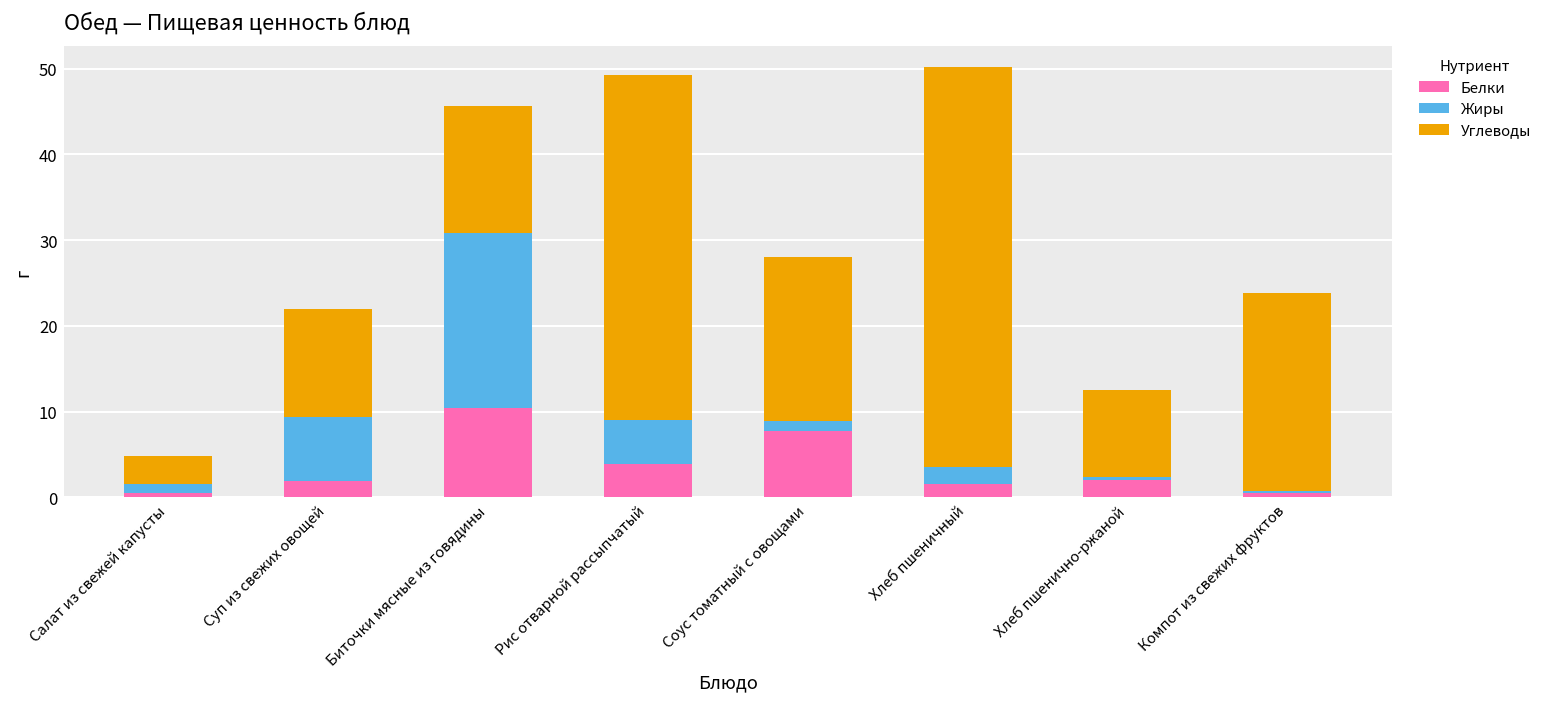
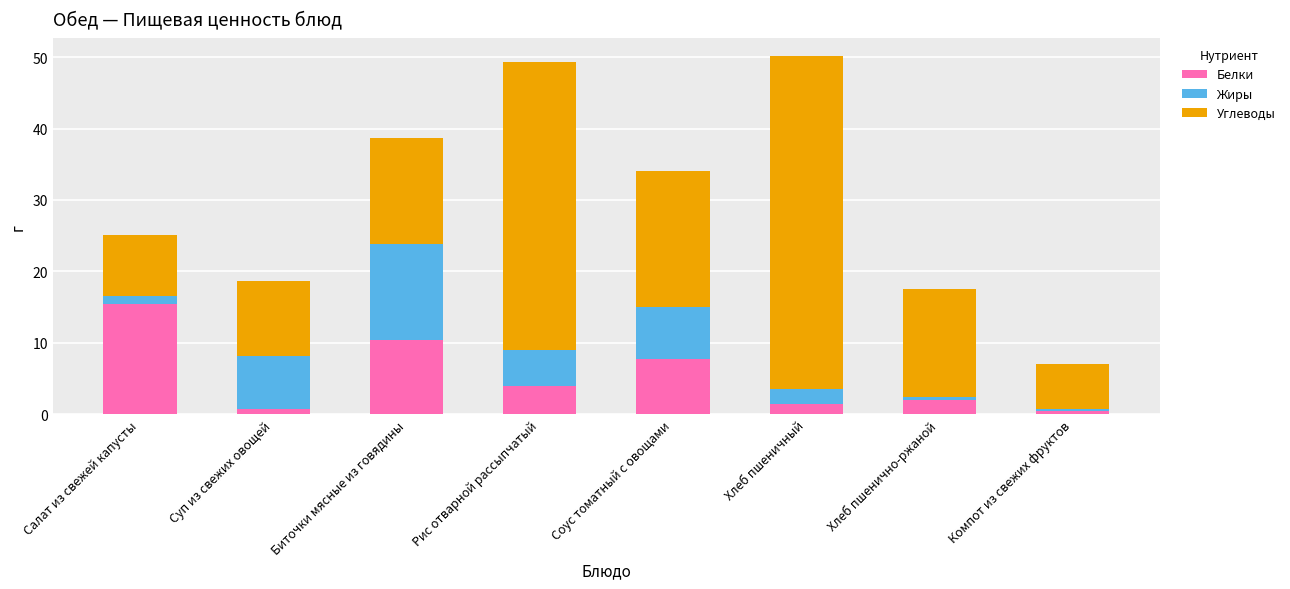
Белки, Салат из свежей капусты: 1 -> 15
Углеводы, Салат из свежей капусты: 3 -> 9
Белки, Суп из свежих овощей: 2 -> 1
Углеводы, Суп из свежих овощей: 13 -> 10
Жиры, Биточки мясные из говядины: 20 -> 13
Жиры, Соус томатный с овощами: 1 -> 7
Углеводы, Хлеб пшенично-ржаной: 10 -> 15
Углеводы, Компот из свежих фруктов: 23 -> 6
